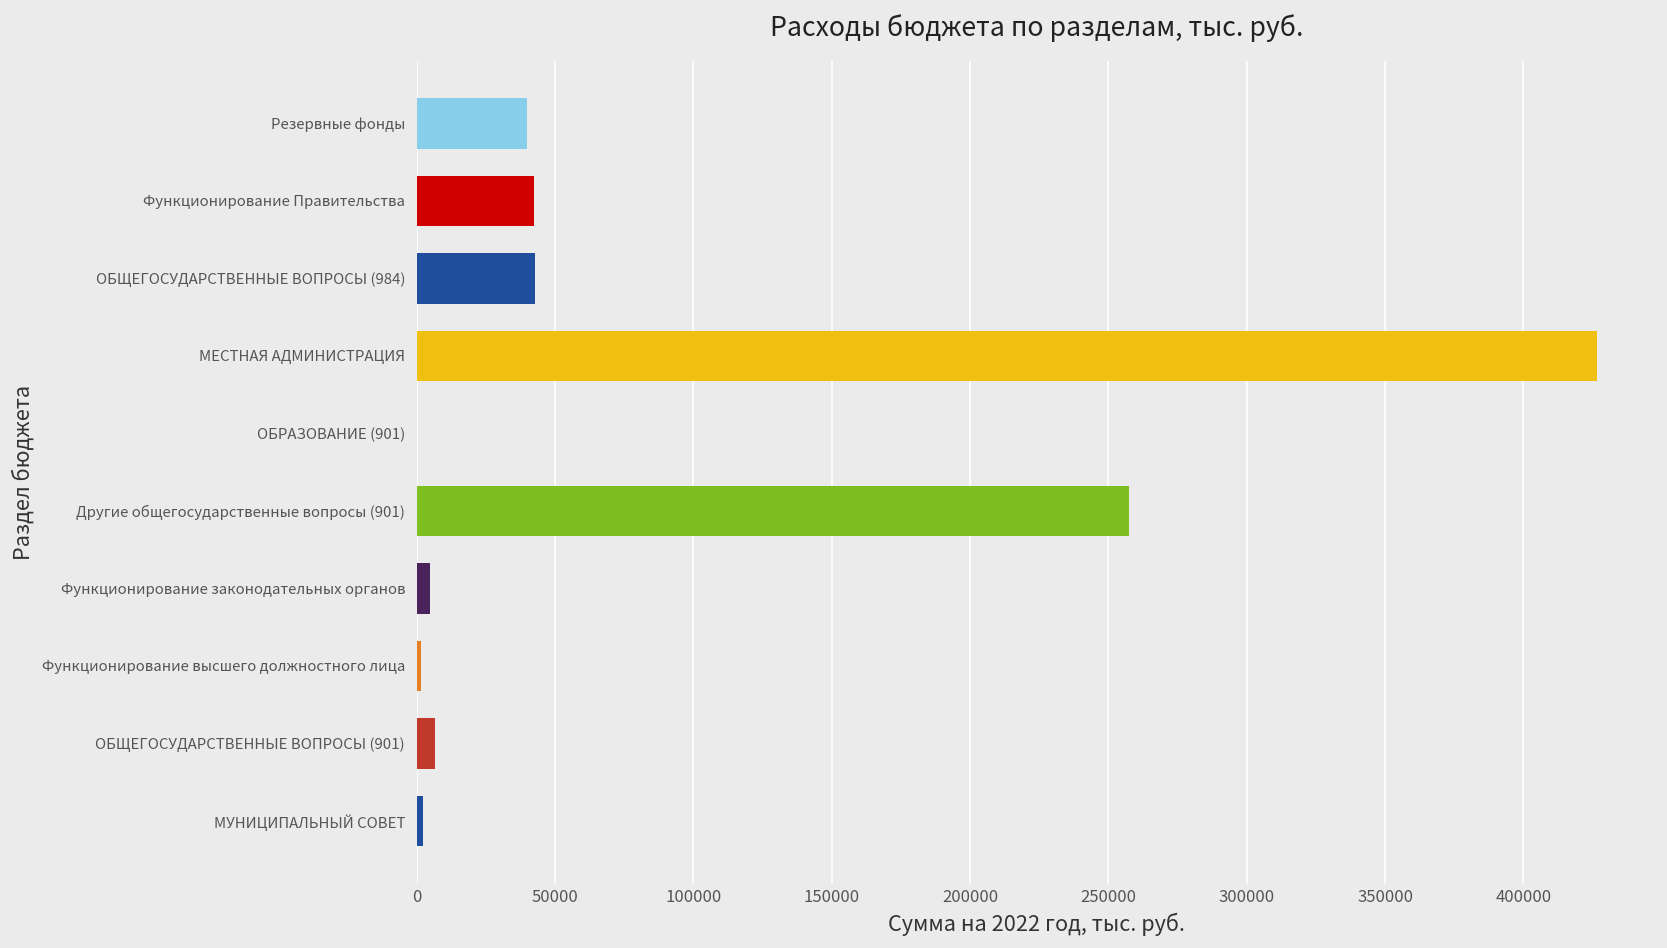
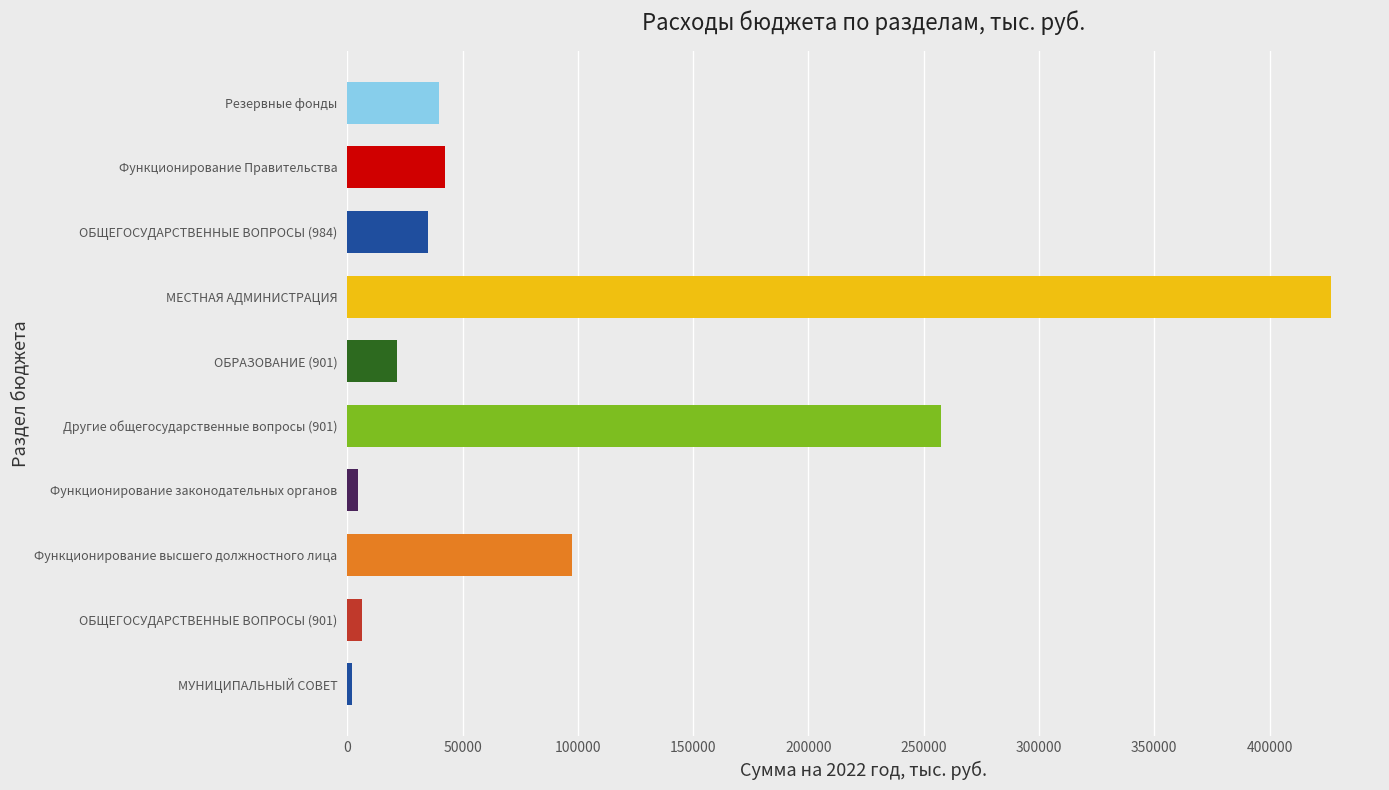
ОБЩЕГОСУДАРСТВЕННЫЕ ВОПРОСЫ (984): 43000 -> 35000
ОБРАЗОВАНИЕ (901): 0 -> 22000
Функционирование высшего должностного лица: 2000 -> 98000
